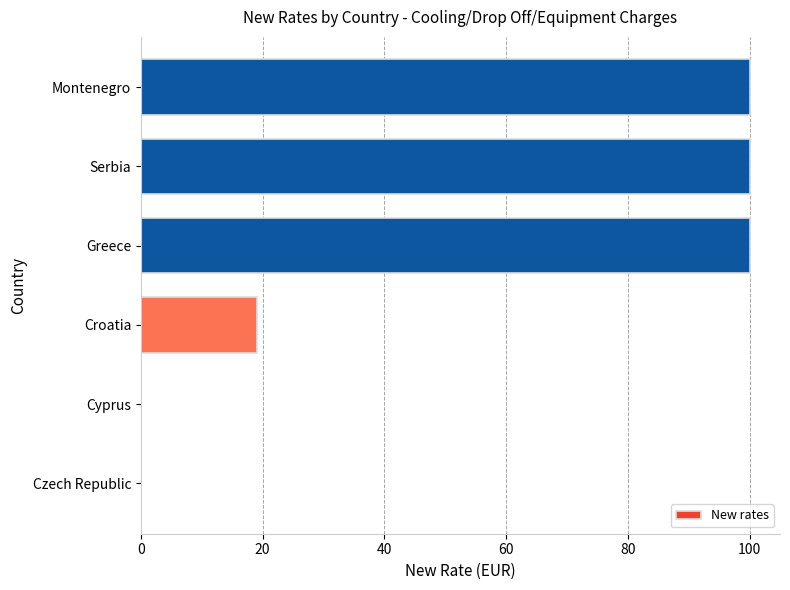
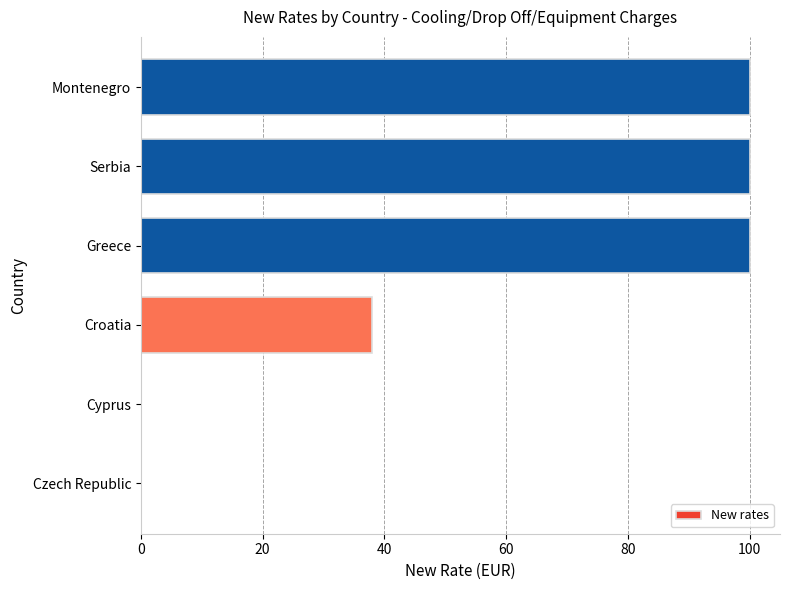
Croatia: 19 -> 38
